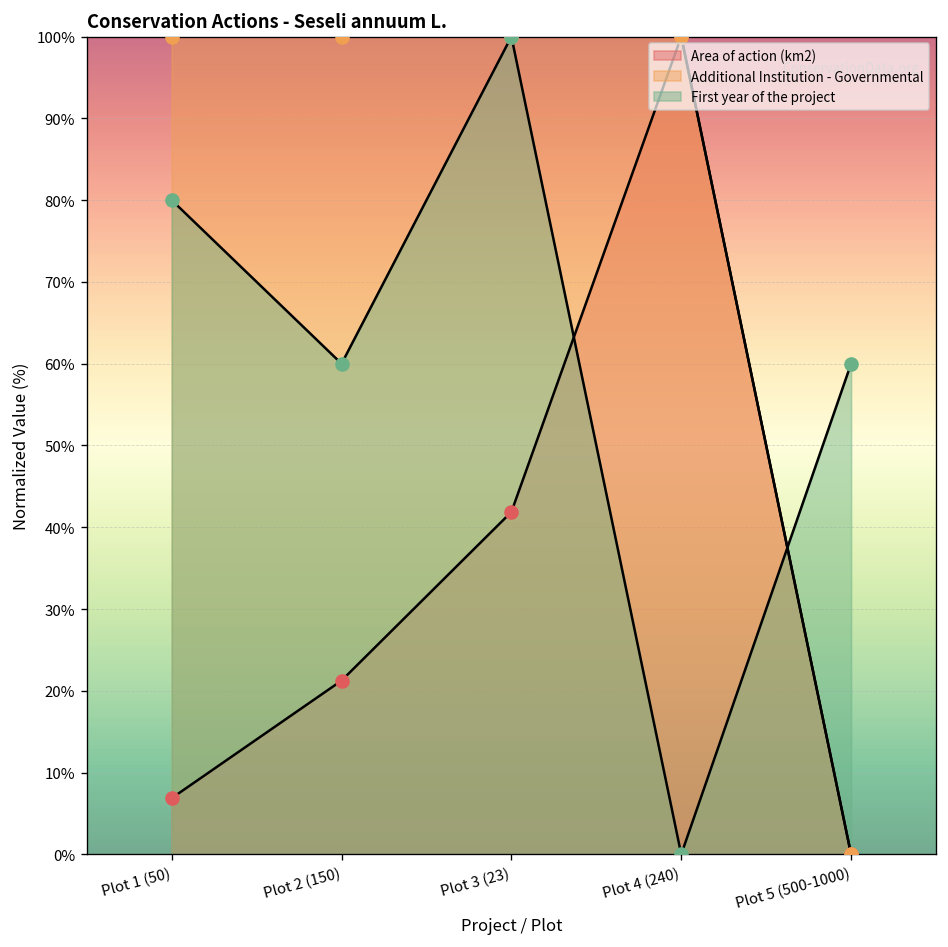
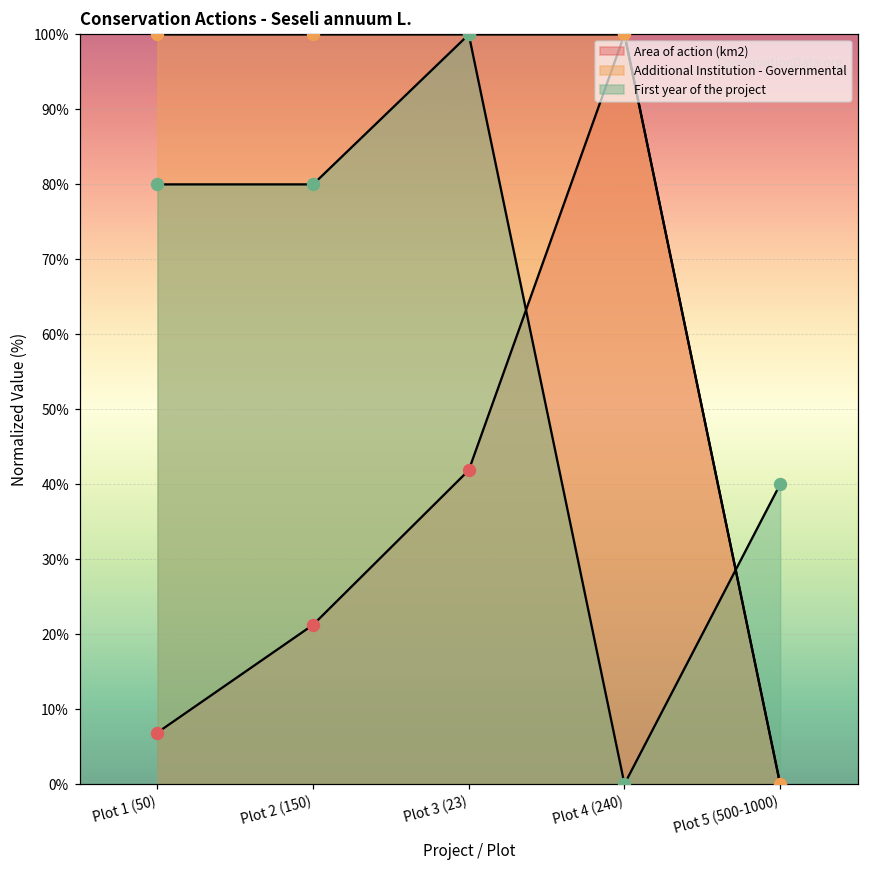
First year of the project, Plot 2 (150): 60% -> 80%
First year of the project, Plot 5 (500-1000): 60% -> 40%
